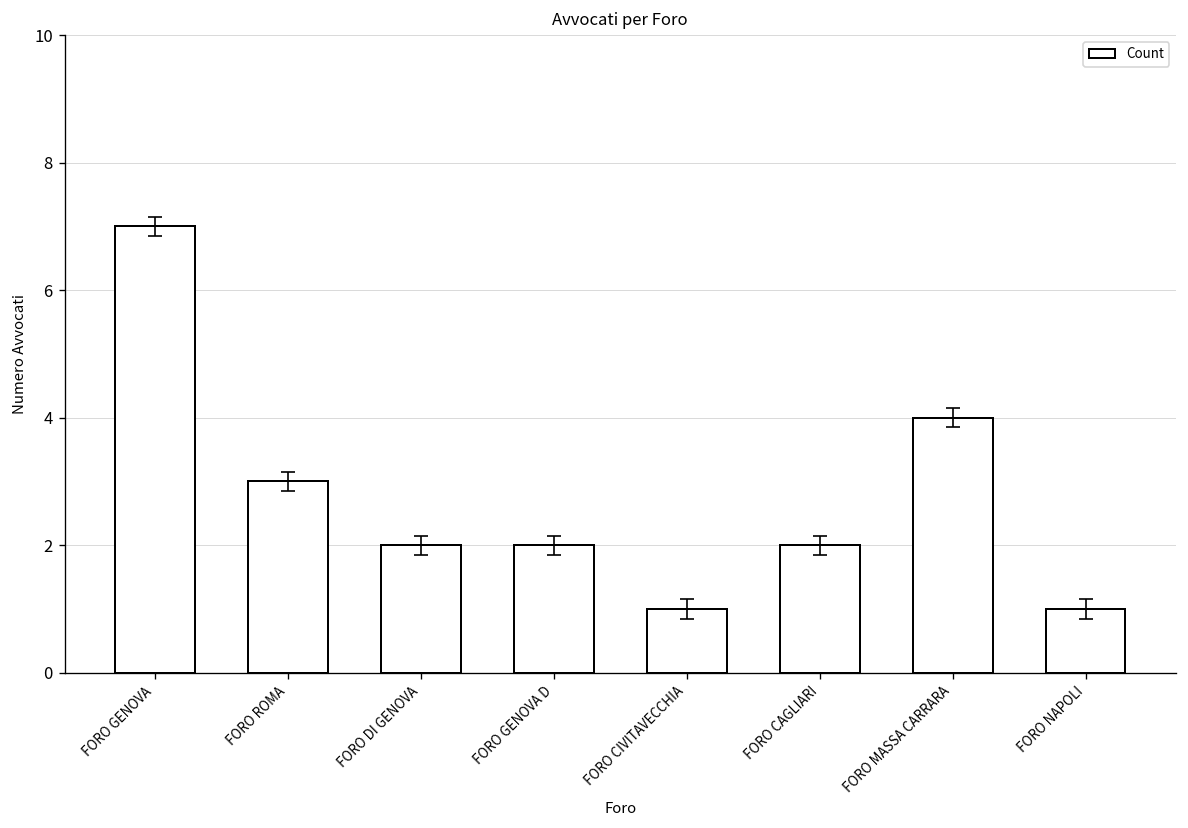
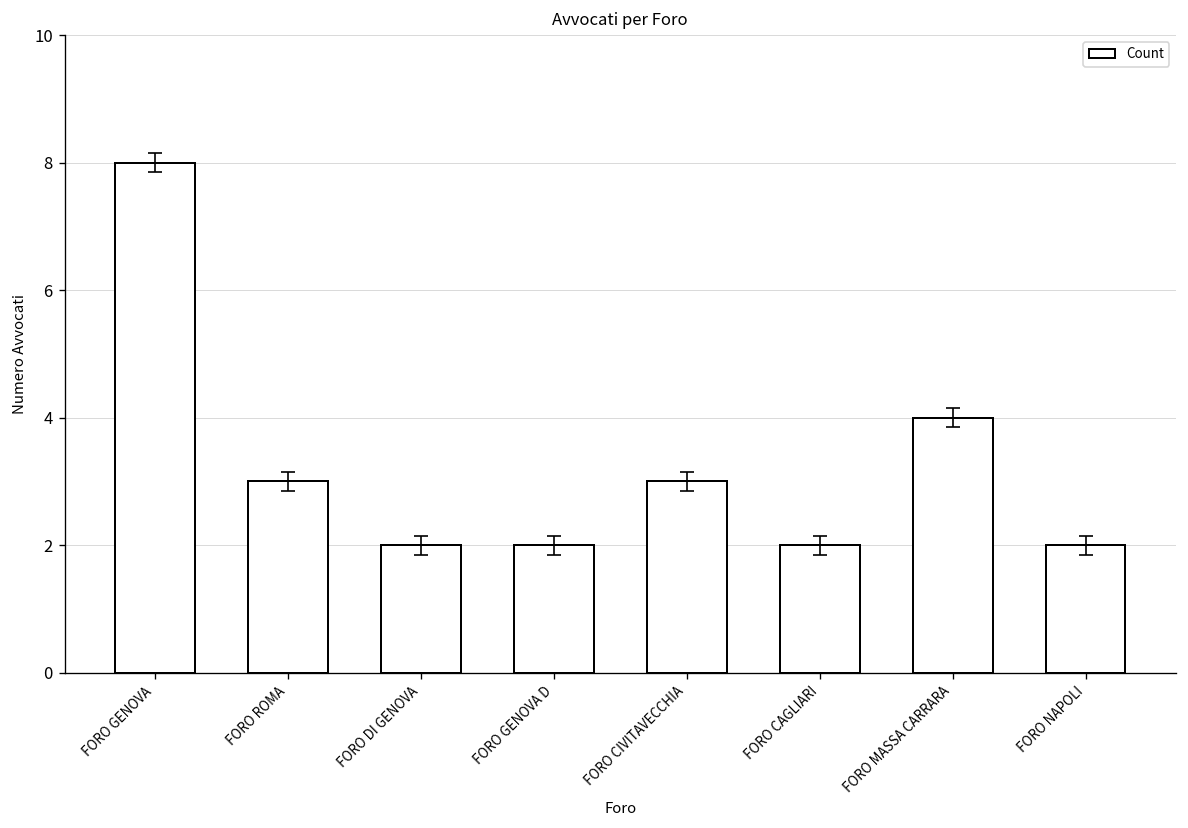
Count, FORO GENOVA: 7 -> 8
Count, FORO CIVITAVECCHIA: 1 -> 3
Count, FORO NAPOLI: 1 -> 2
